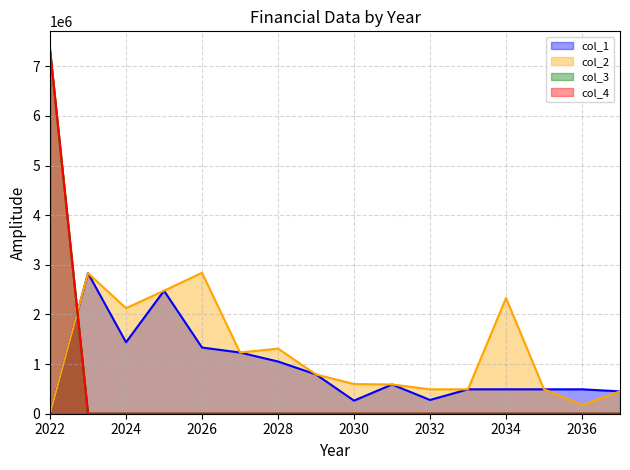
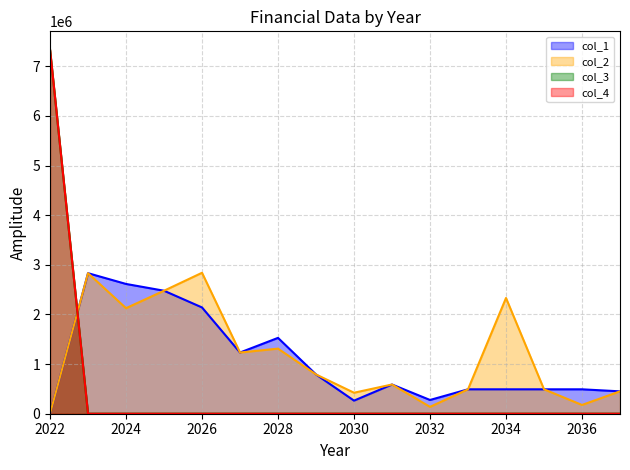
col_1, 2024: 1400000 -> 2600000
col_1, 2026: 1300000 -> 2100000
col_1, 2028: 1100000 -> 1500000
col_2, 2030: 600000 -> 400000
col_2, 2032: 500000 -> 100000
